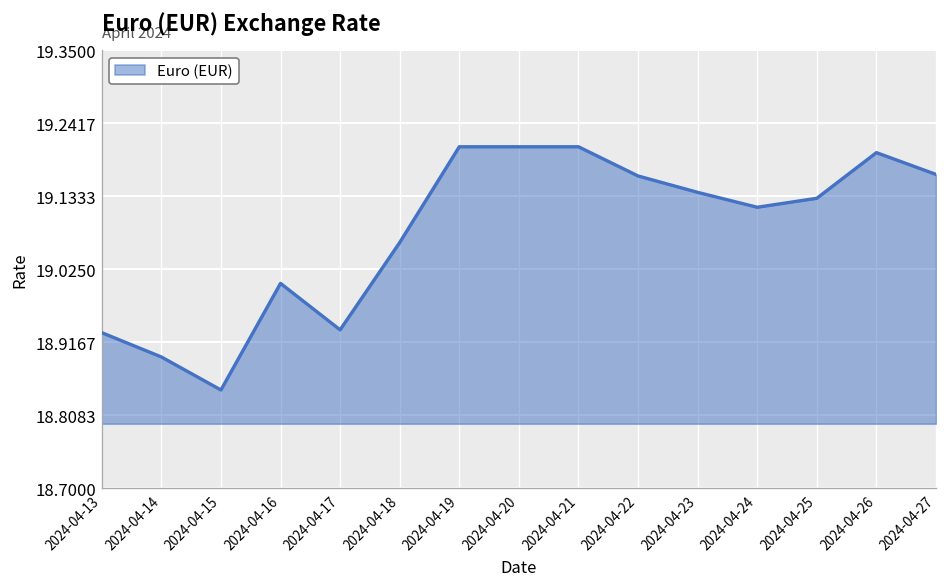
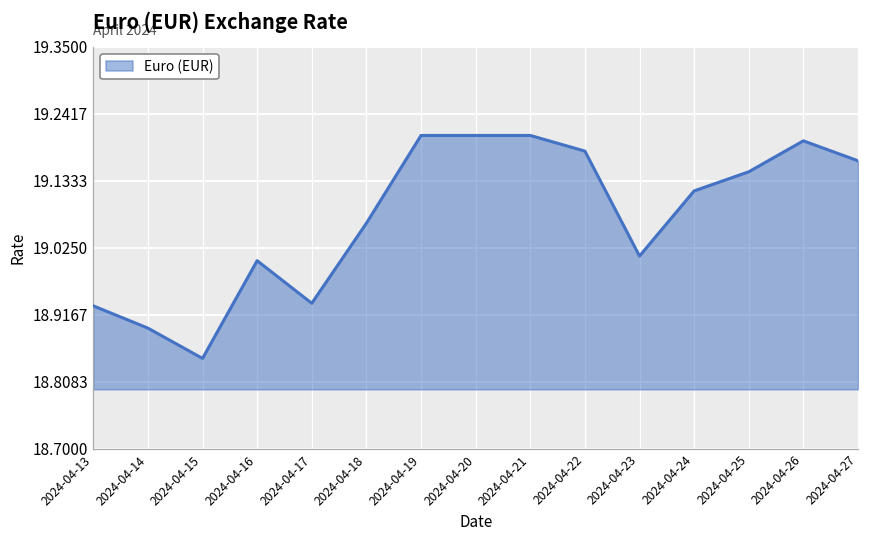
2024-04-22: 19.16 -> 19.18
2024-04-23: 19.14 -> 19.01
2024-04-25: 19.13 -> 19.15
